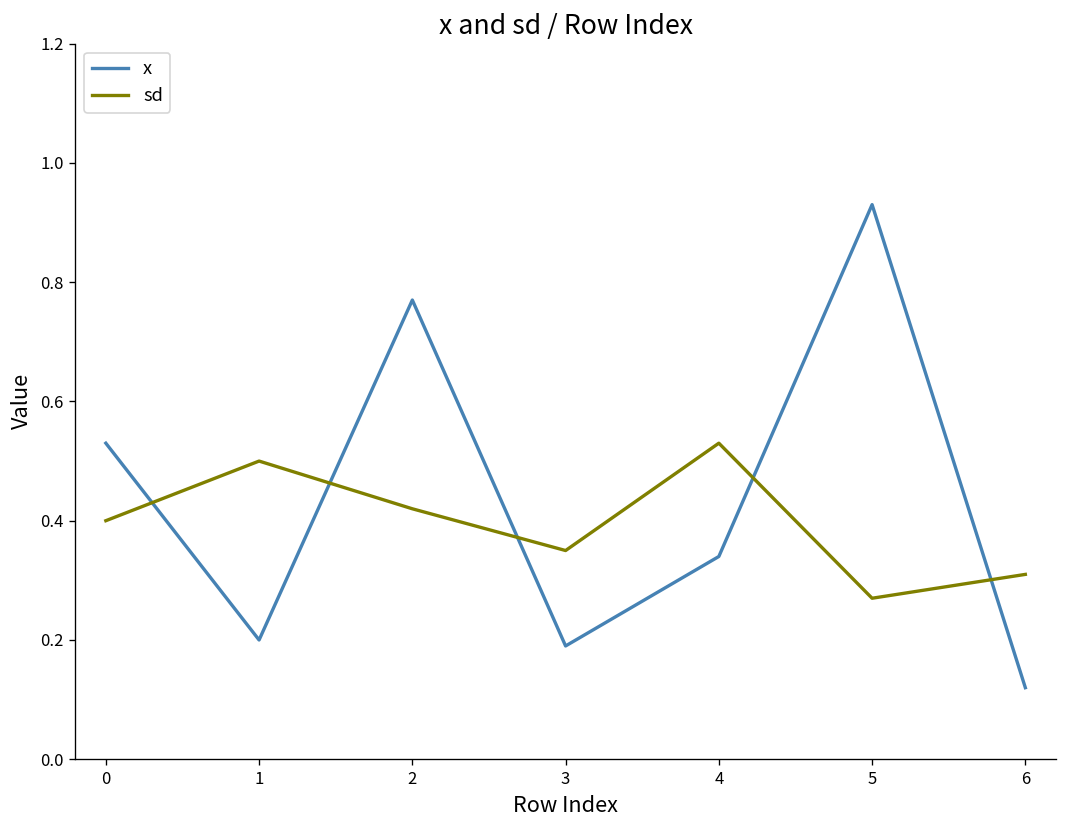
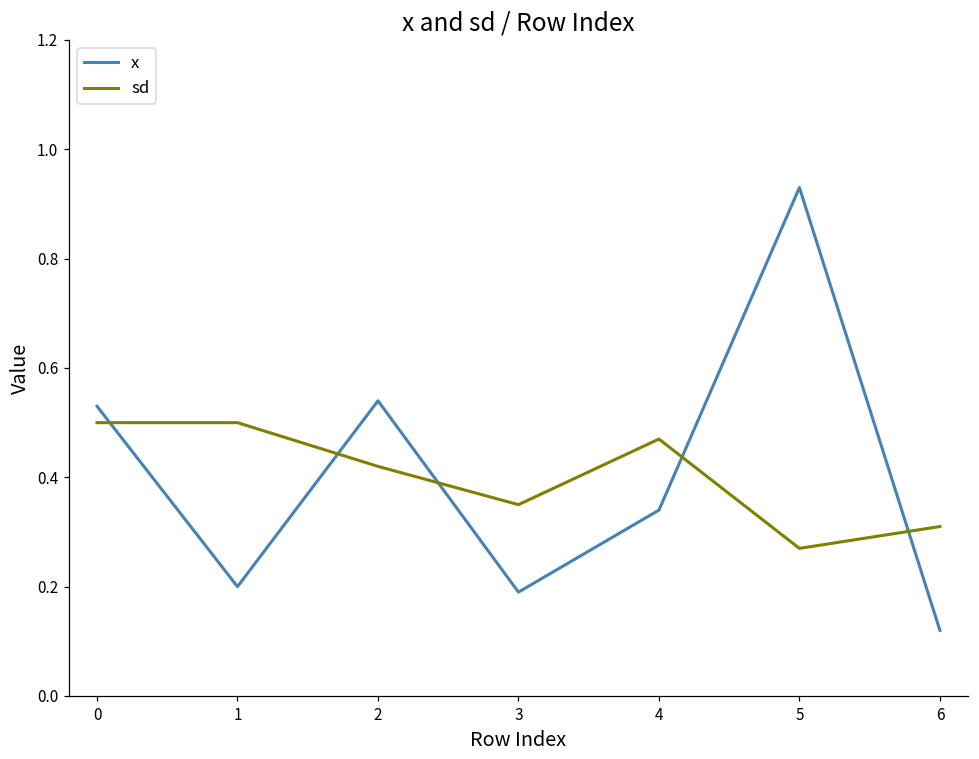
sd, 0: 0.4 -> 0.5
x, 2: 0.77 -> 0.54
sd, 4: 0.53 -> 0.47
